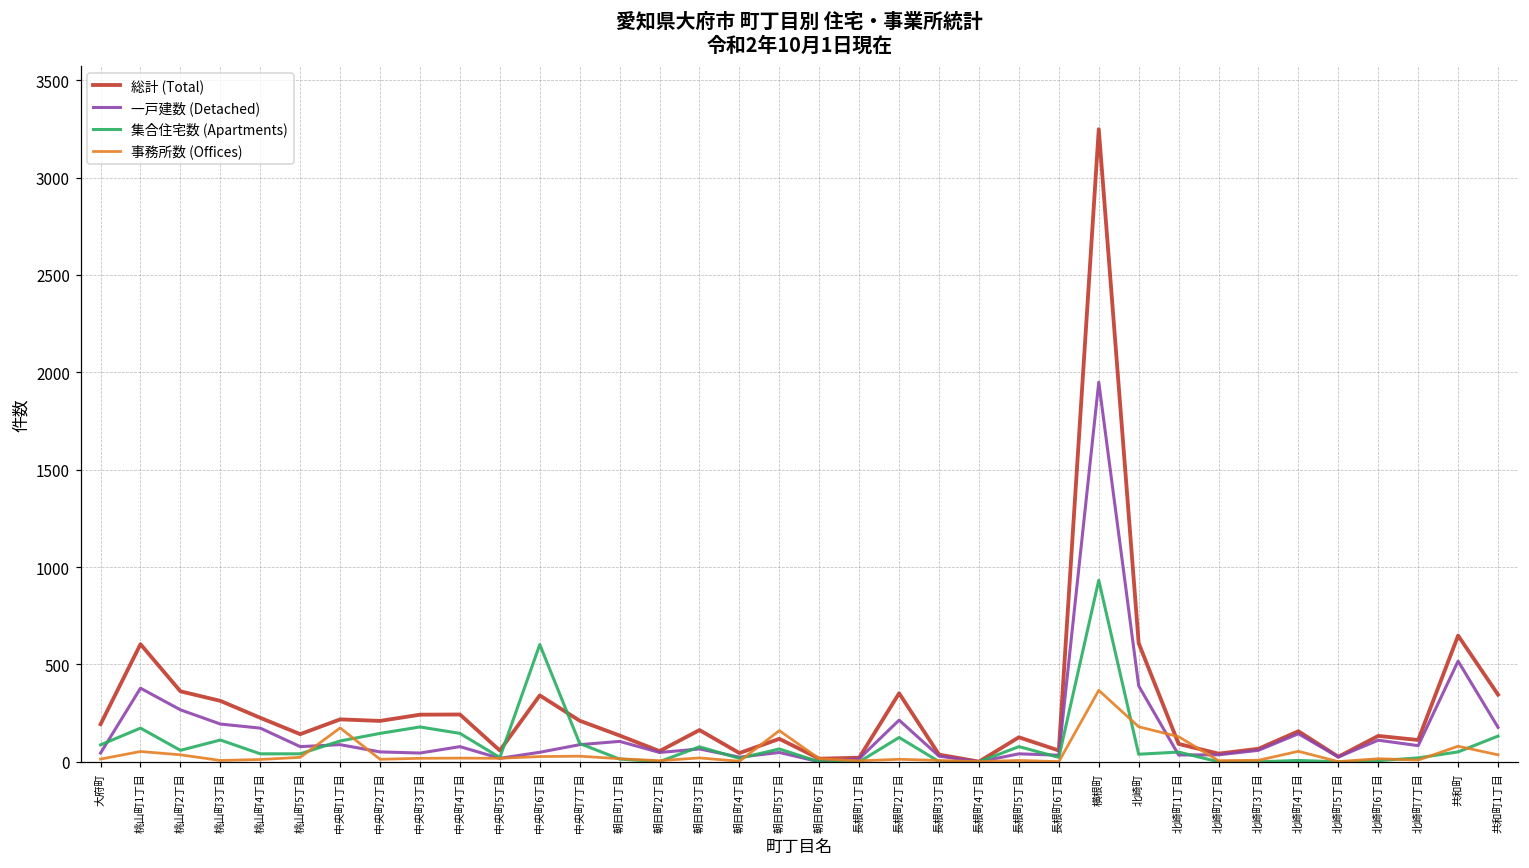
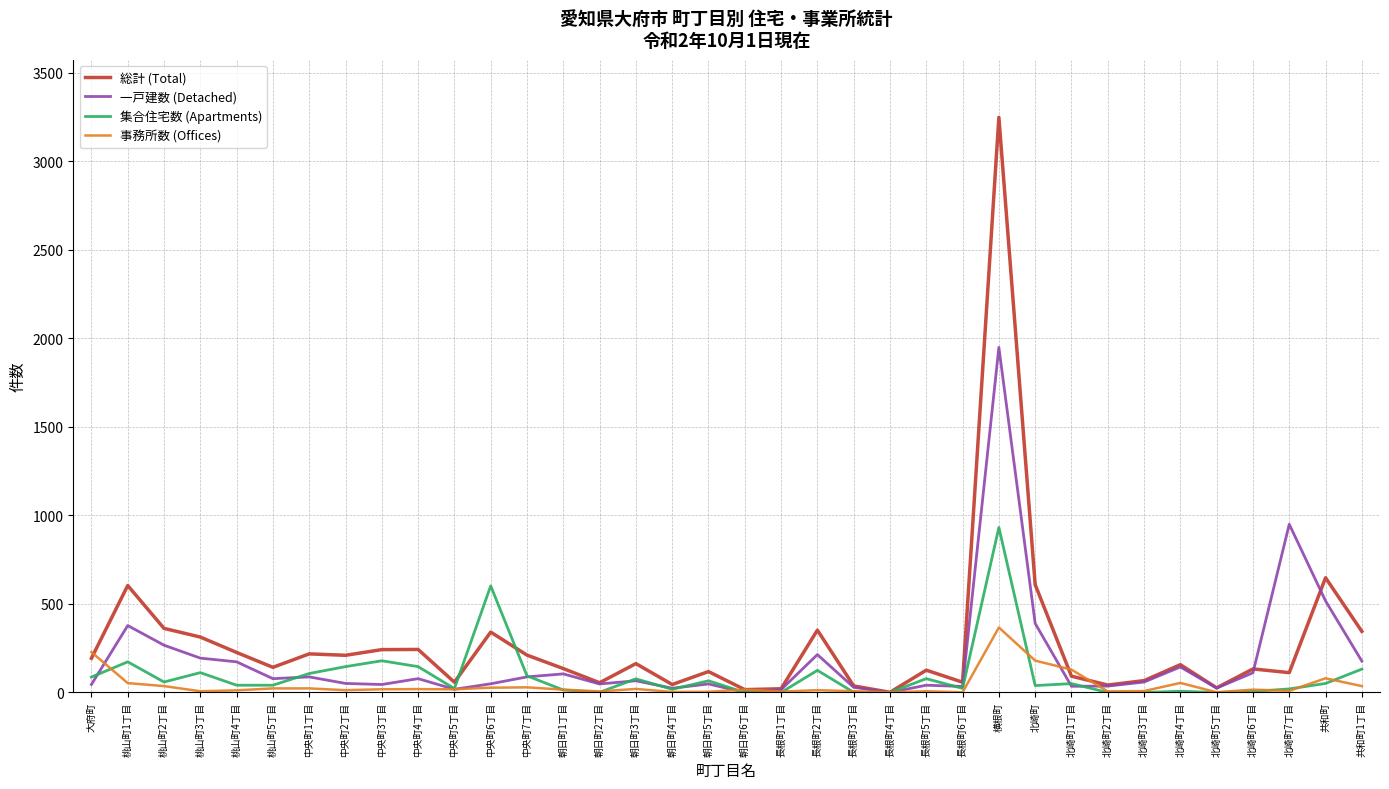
事務所数 (Offices), 大府町: 10 -> 230
事務所数 (Offices), 中央町1丁目: 170 -> 20
事務所数 (Offices), 朝日町5丁目: 160 -> 0
一戸建数 (Detached), 北崎町7丁目: 80 -> 950
